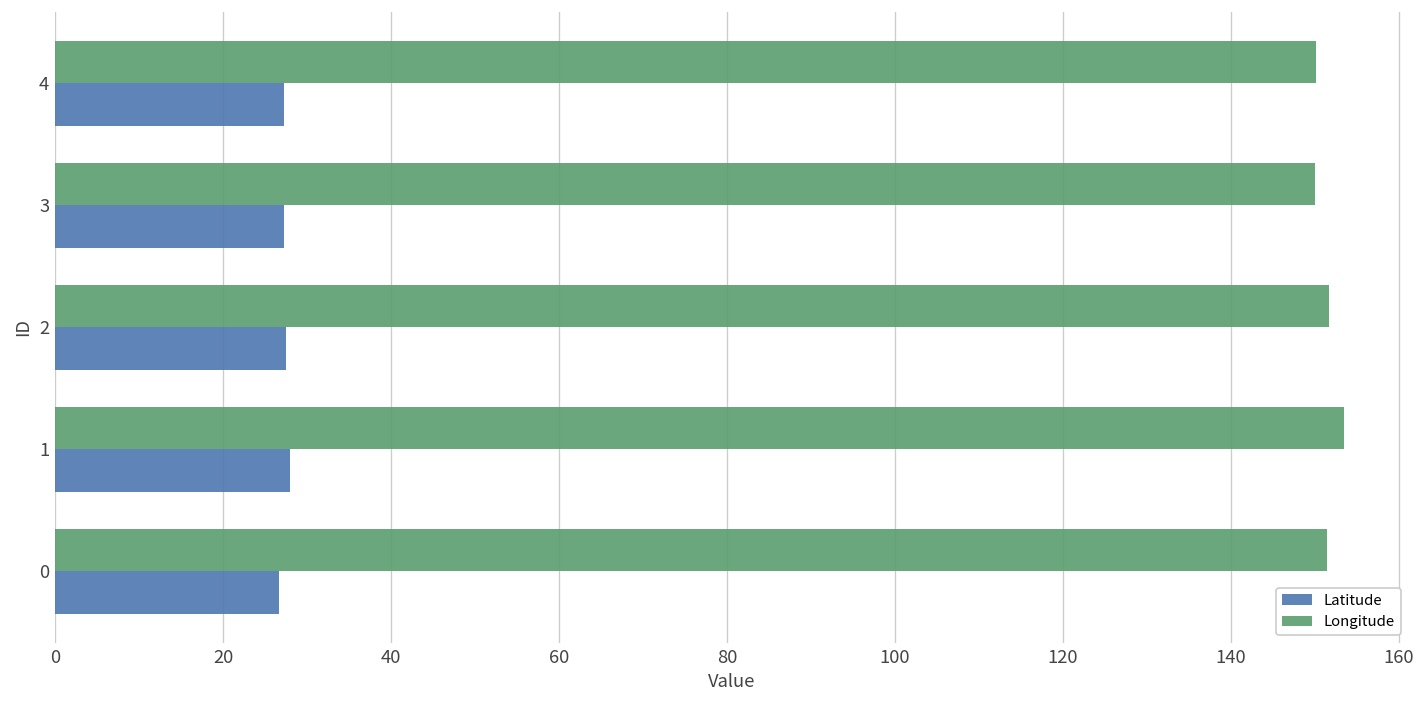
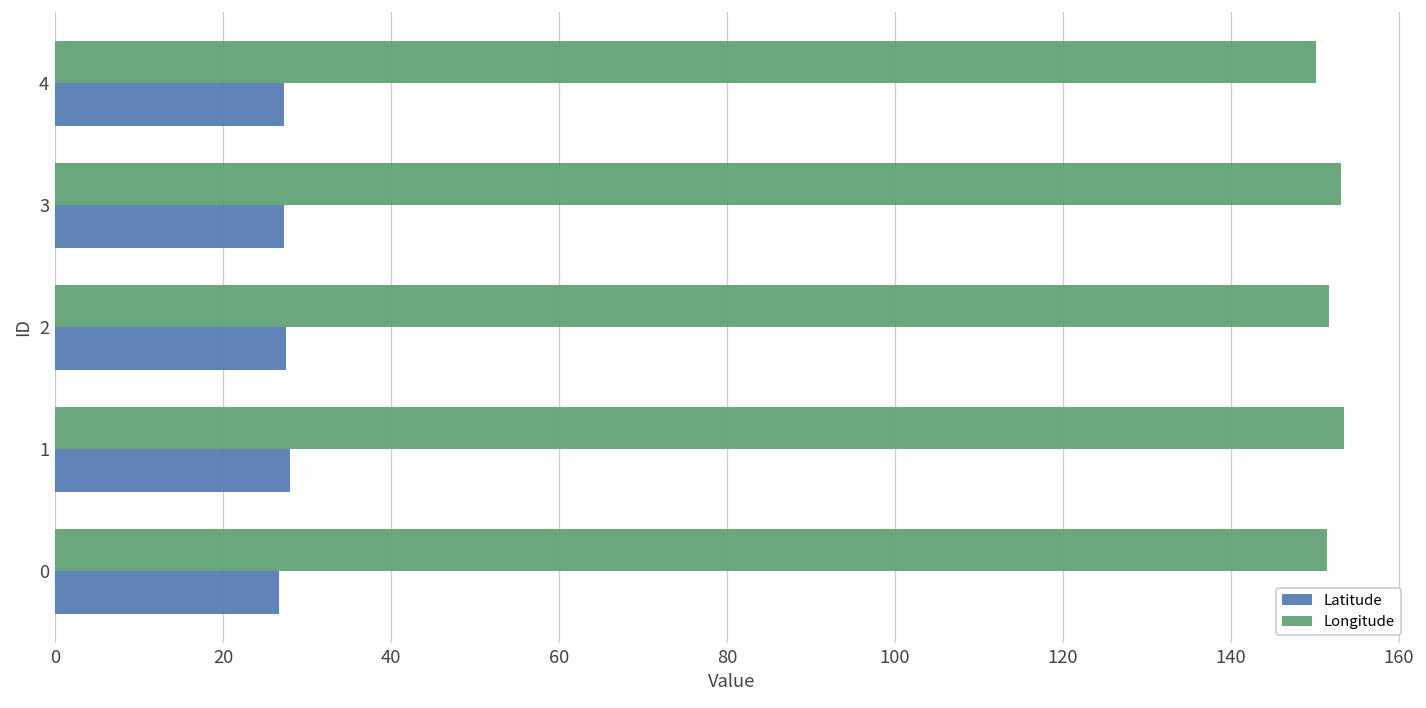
Longitude, 3: 150 -> 153
